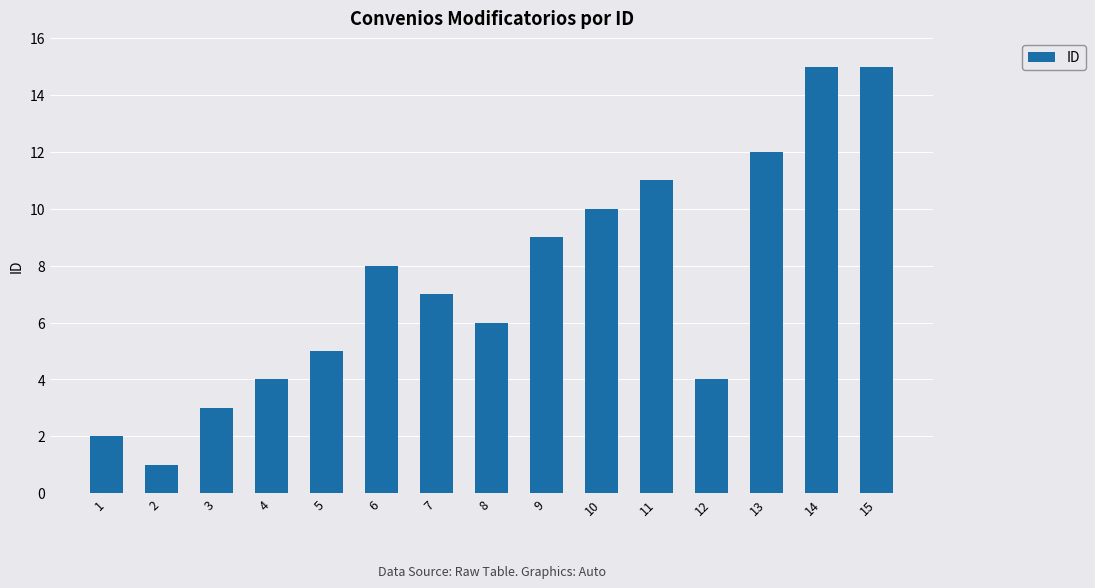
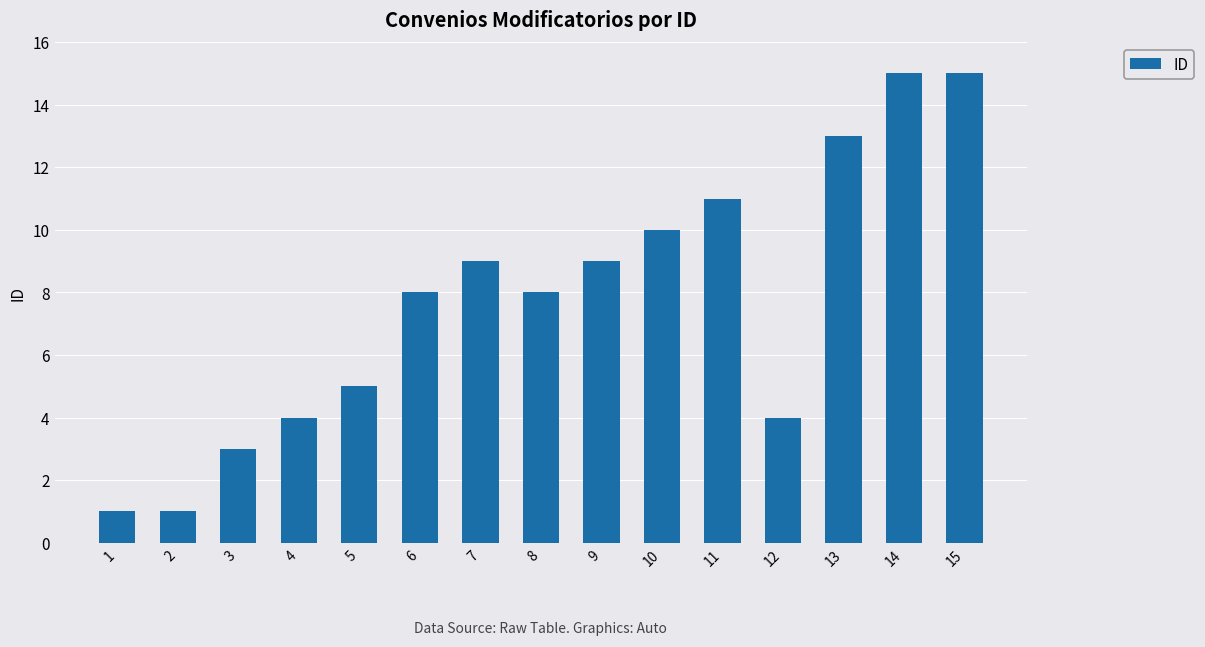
1: 2 -> 1
7: 7 -> 9
8: 6 -> 8
13: 12 -> 13
